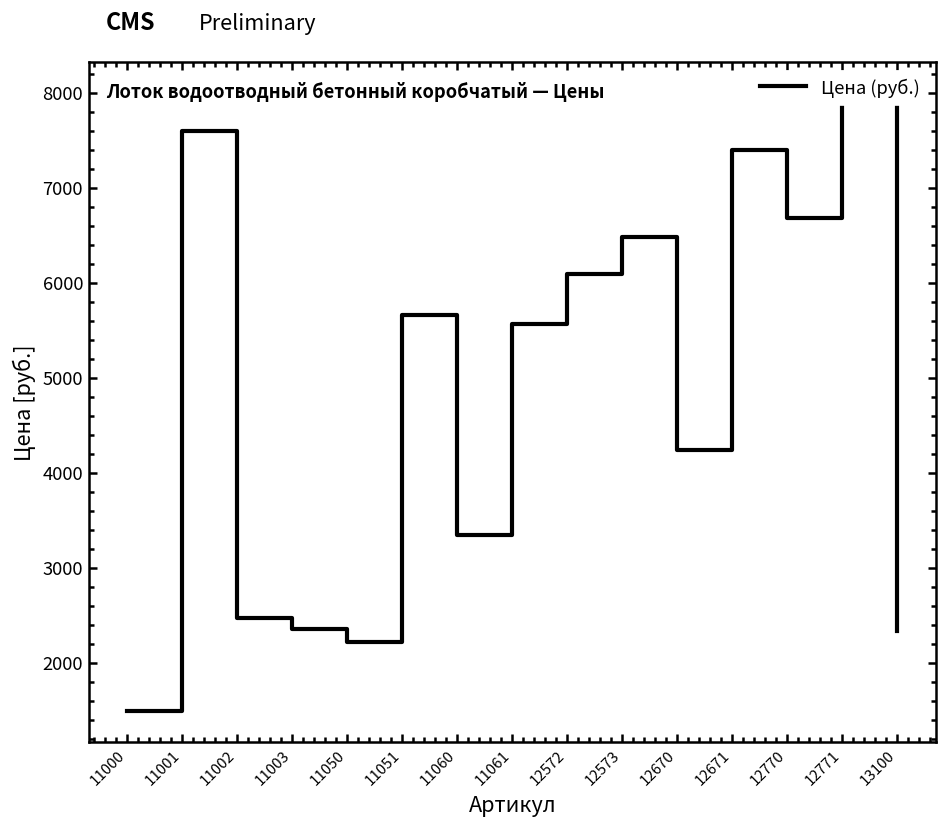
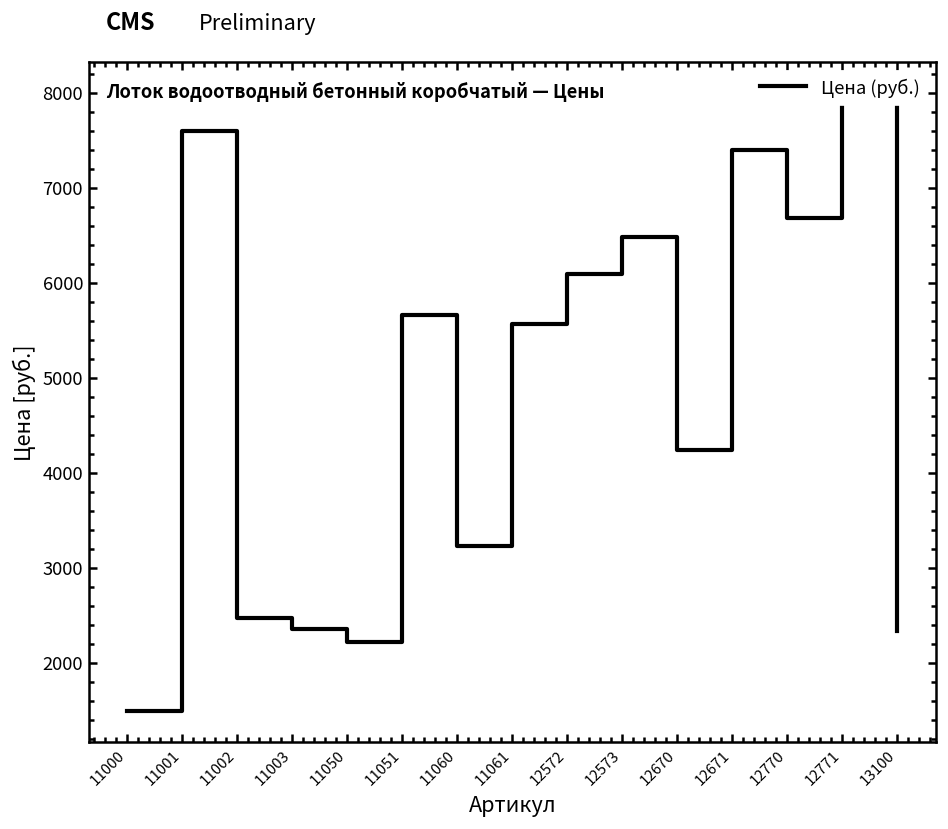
11060: 3300 -> 3200
